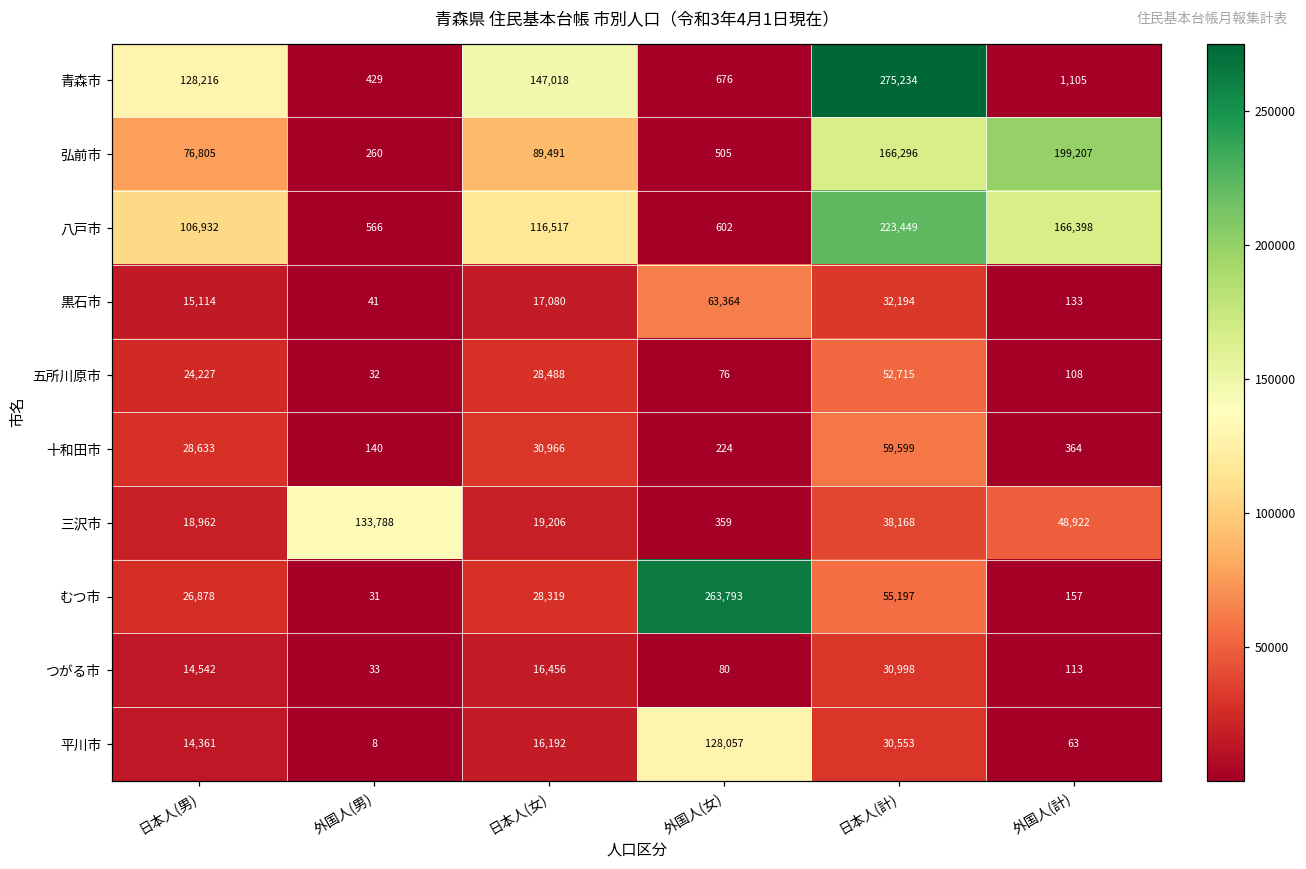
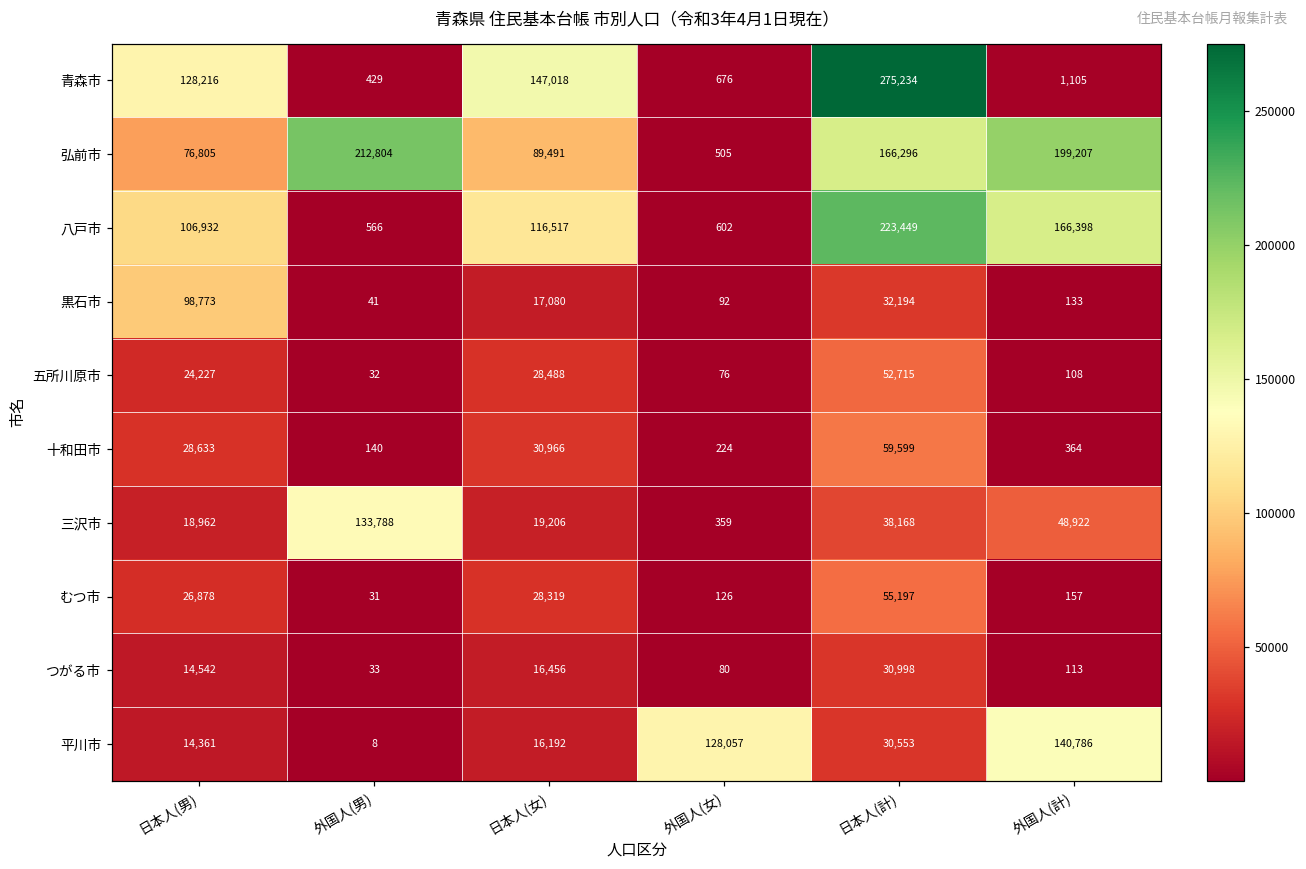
弘前市, 外国人(男): 260 -> 212,804
黒石市, 日本人(男): 15,114 -> 98,773
黒石市, 外国人(女): 63,364 -> 92
むつ市, 外国人(女): 263,793 -> 126
平川市, 外国人(計): 63 -> 140,786
